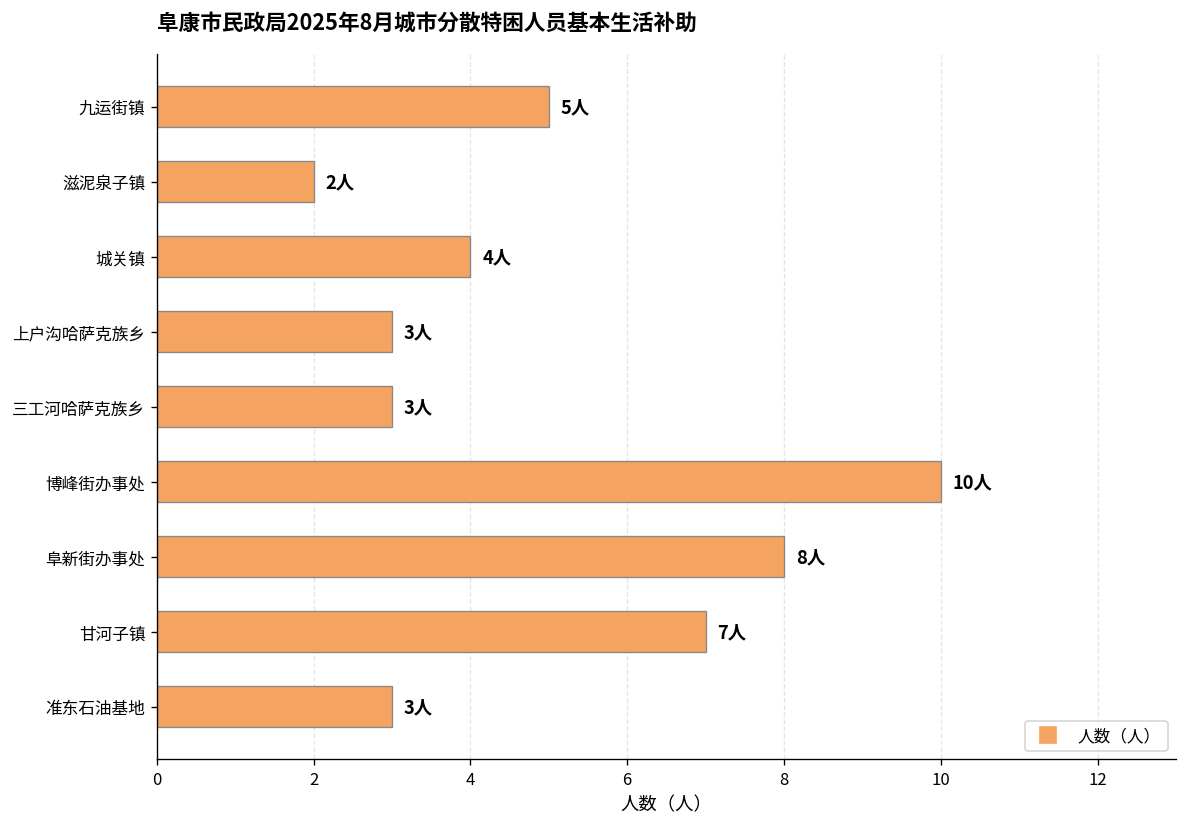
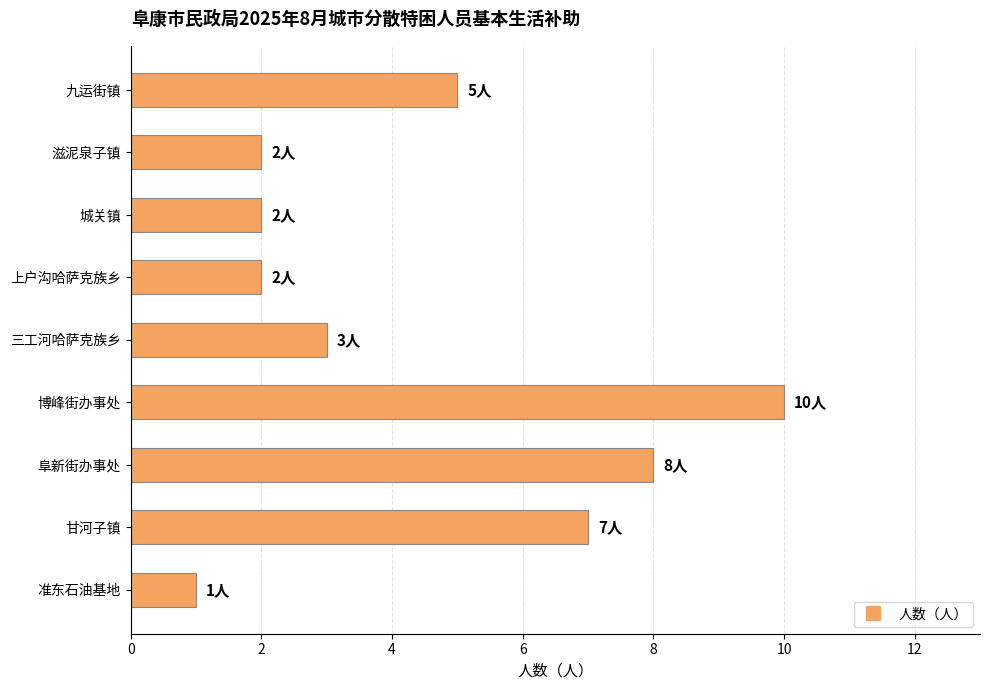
城关镇: 4人 -> 2人
上户沟哈萨克族乡: 3人 -> 2人
准东石油基地: 3人 -> 1人
